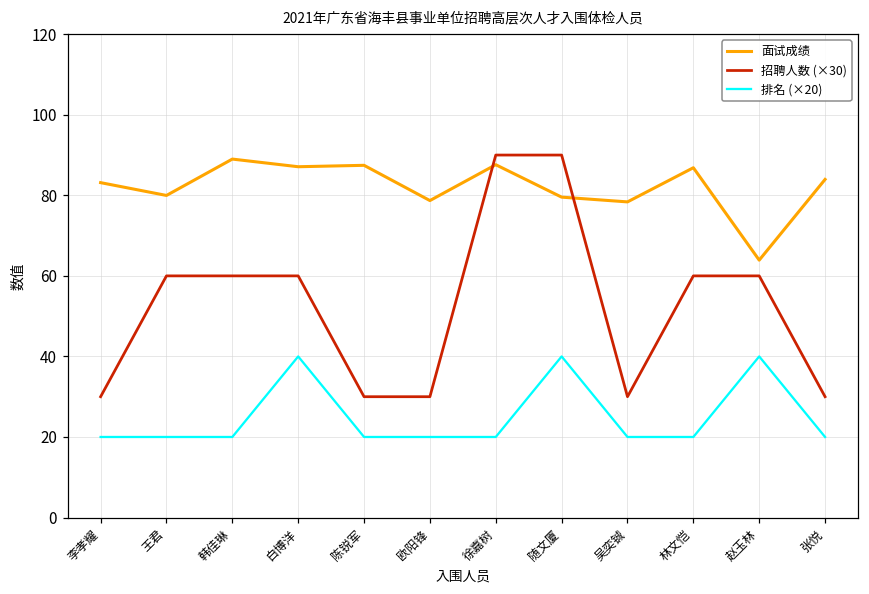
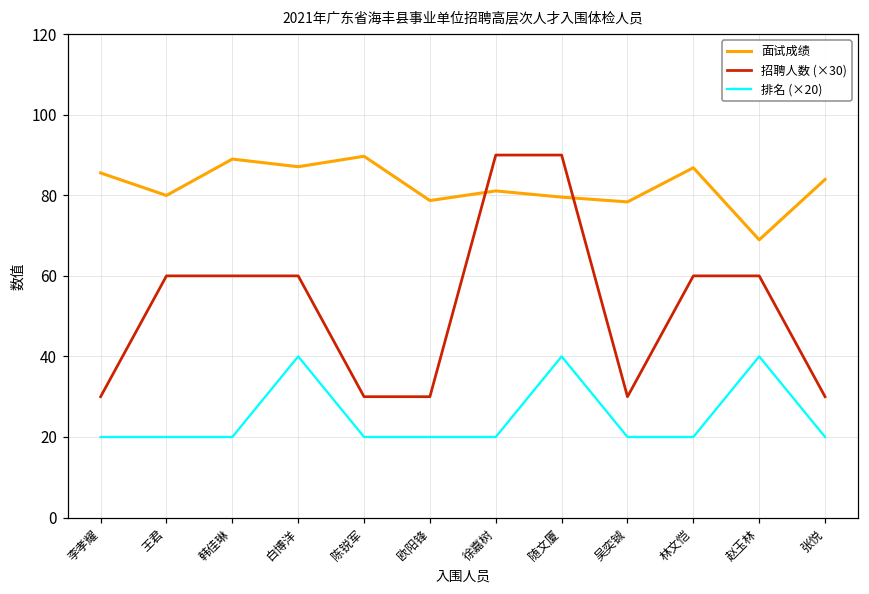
面试成绩, 李孝耀: 83 -> 86
面试成绩, 陈锐军: 87 -> 90
面试成绩, 徐嘉树: 88 -> 81
面试成绩, 赵玉林: 64 -> 69
